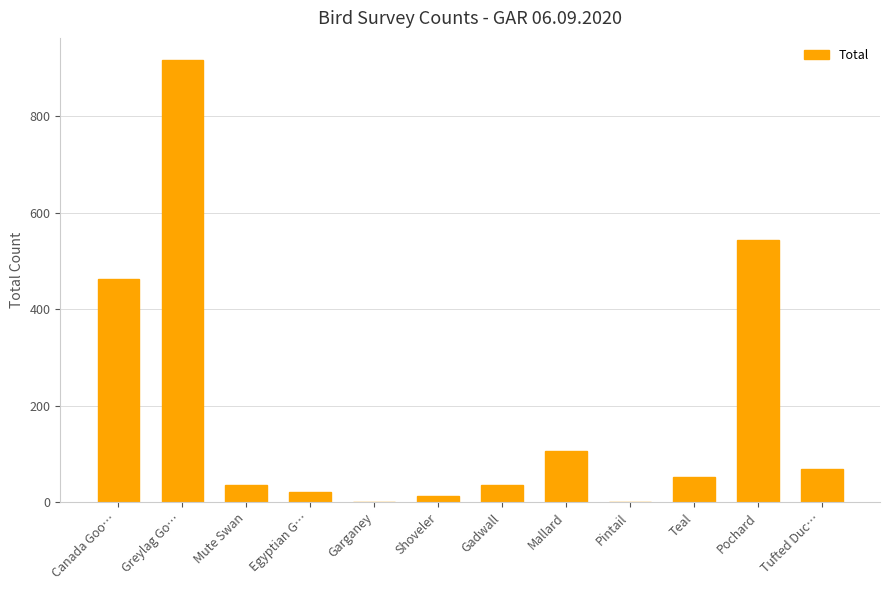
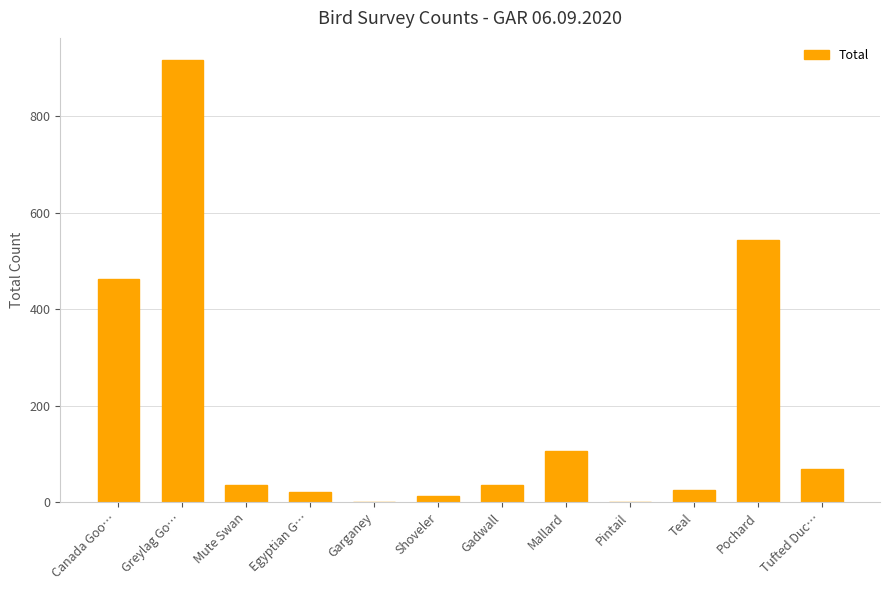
Teal: 50 -> 30
